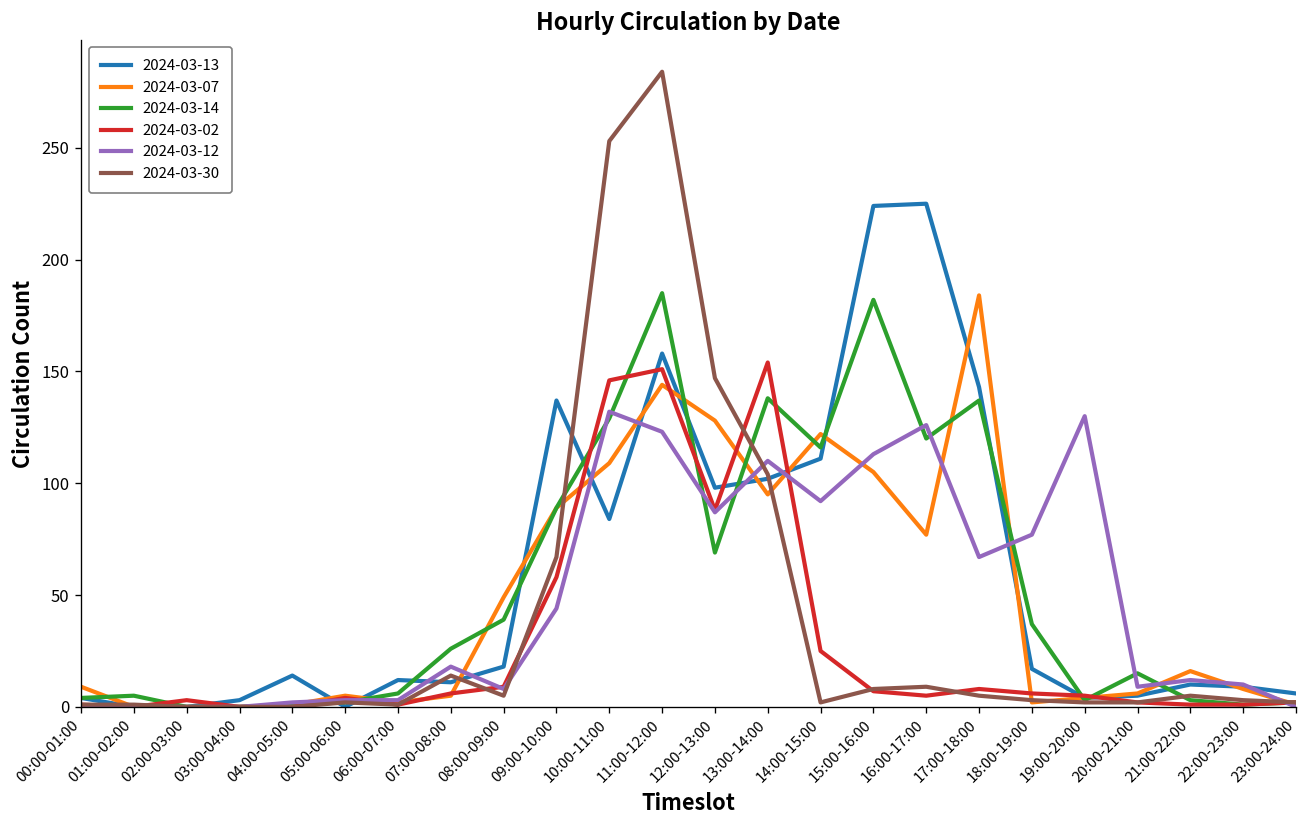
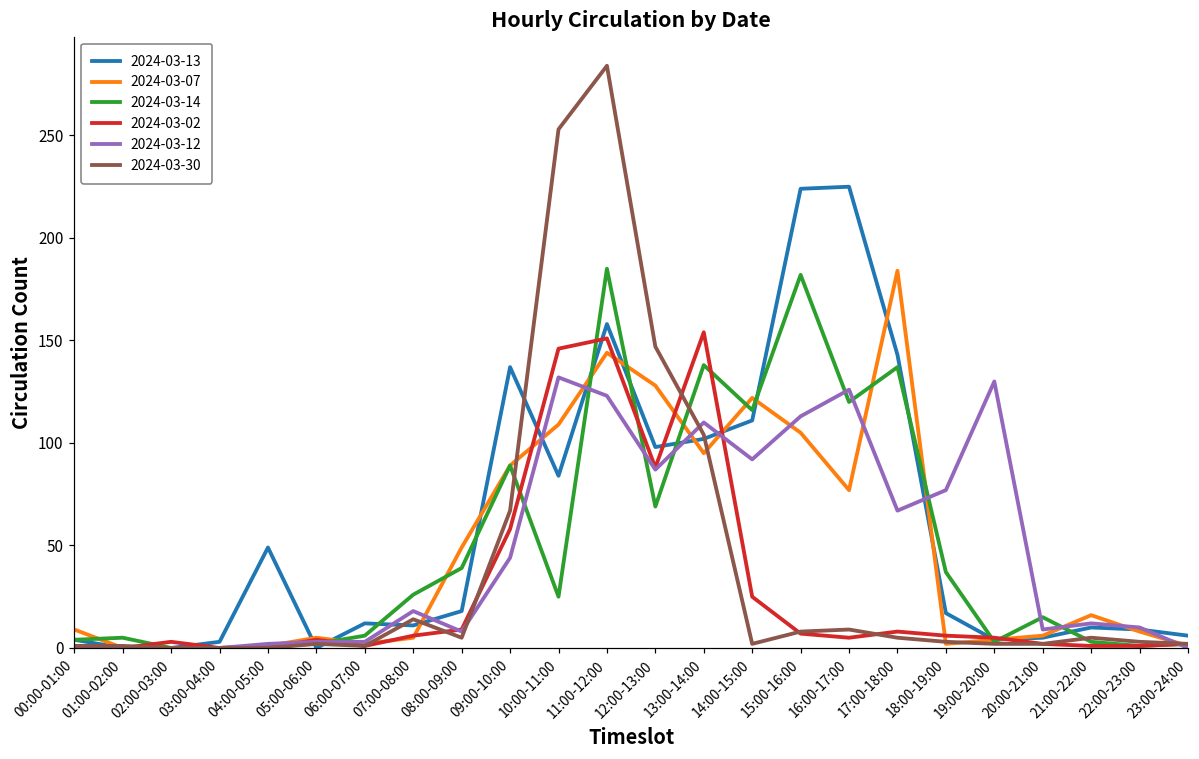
2024-03-13, 04:00-05:00: 14 -> 49
2024-03-14, 10:00-11:00: 129 -> 25
